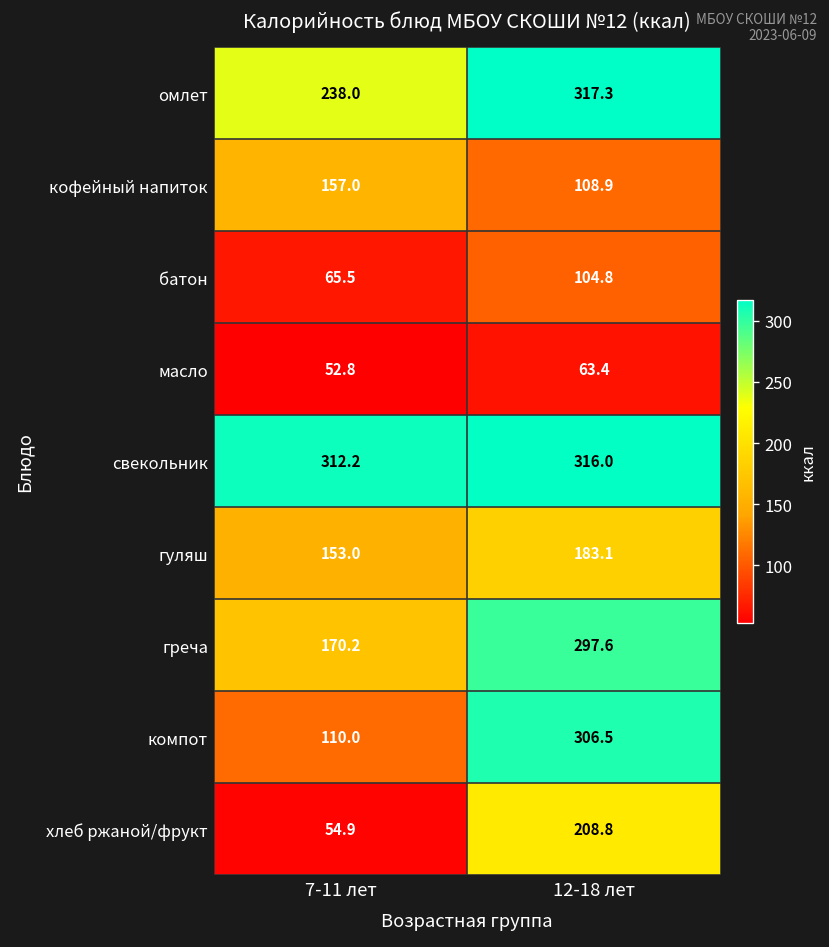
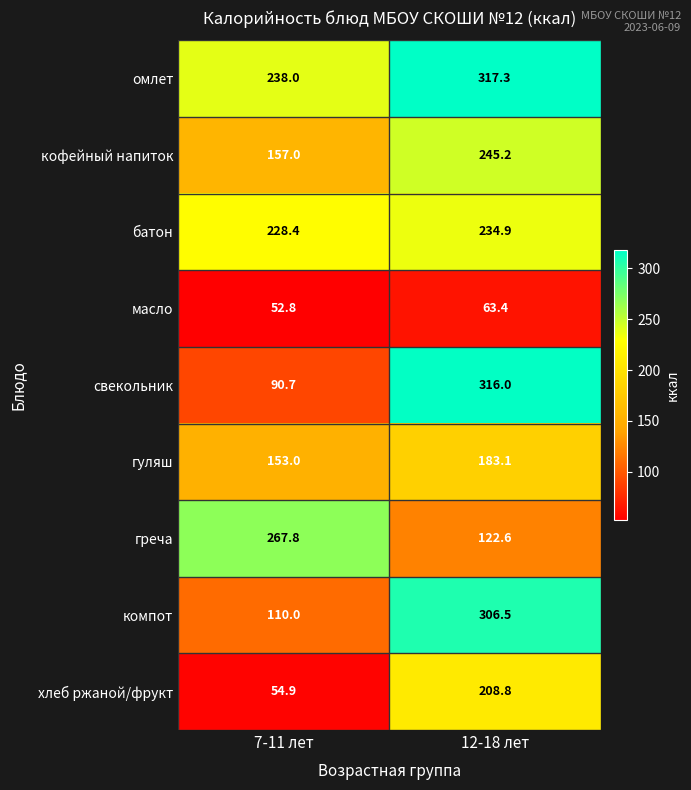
кофейный напиток, 12-18 лет: 108.9 -> 245.2
батон, 7-11 лет: 65.5 -> 228.4
батон, 12-18 лет: 104.8 -> 234.9
свекольник, 7-11 лет: 312.2 -> 90.7
греча, 7-11 лет: 170.2 -> 267.8
греча, 12-18 лет: 297.6 -> 122.6
